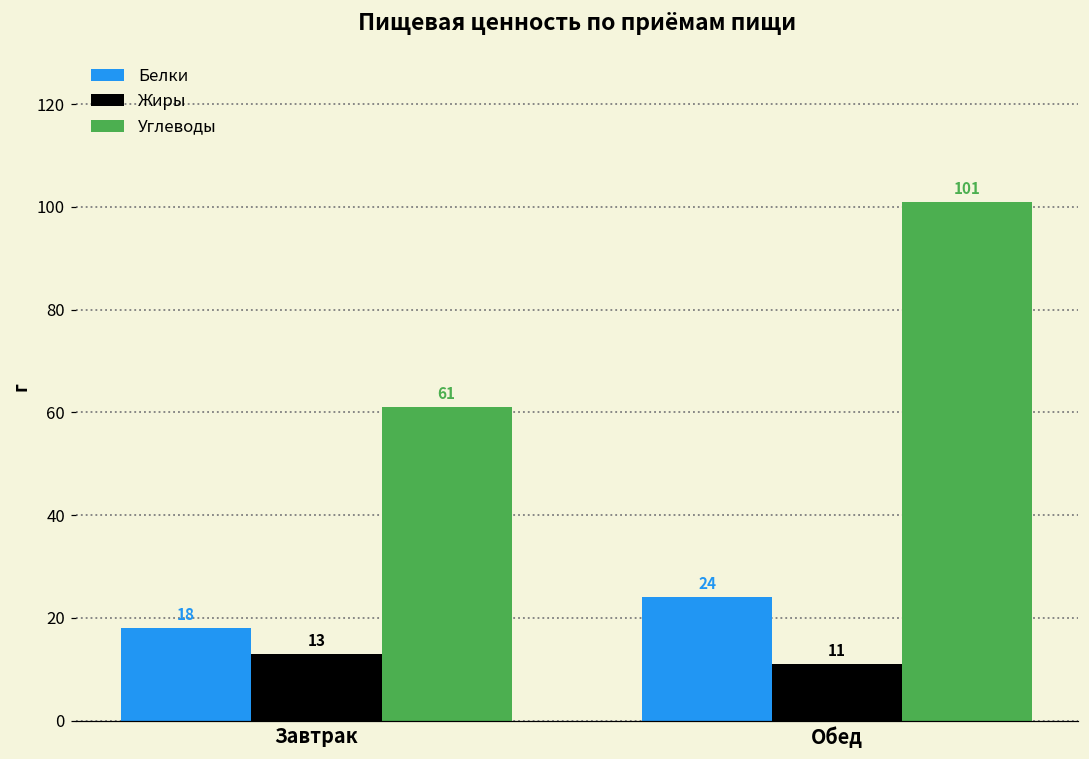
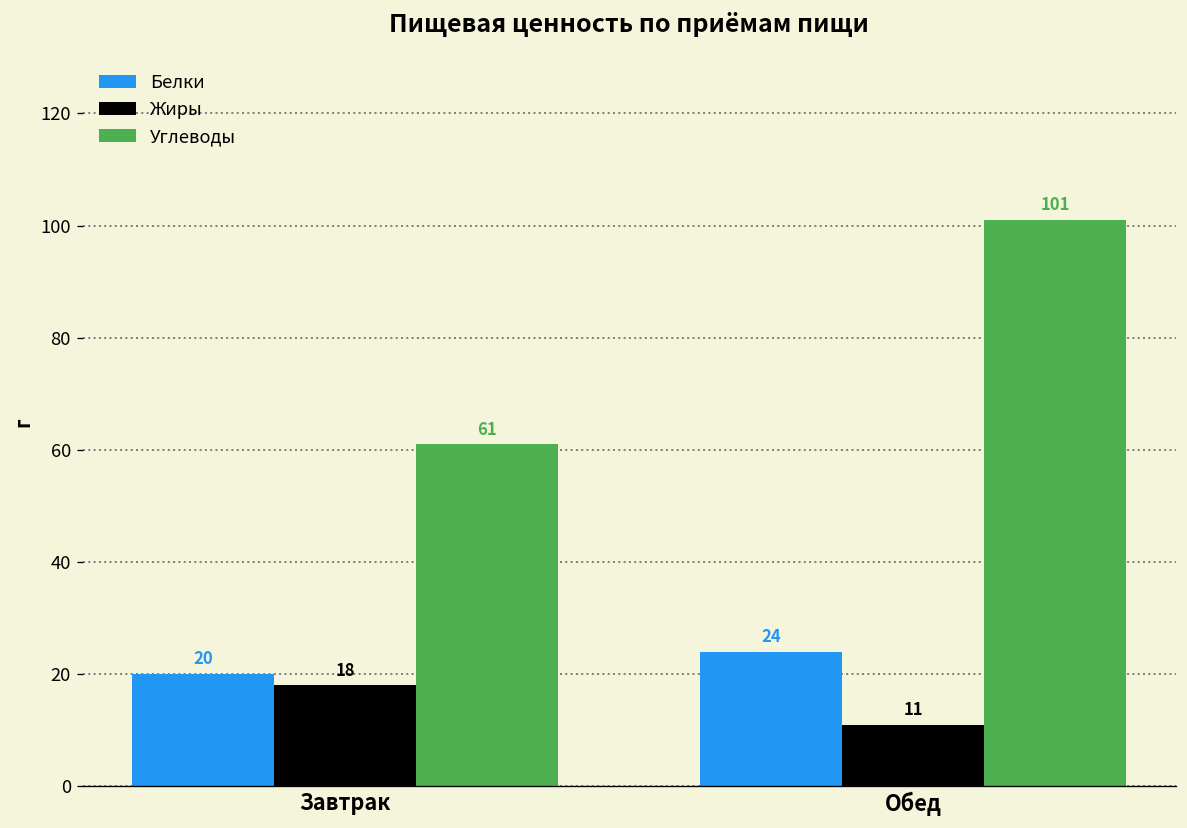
Белки, Завтрак: 18 -> 20
Жиры, Завтрак: 13 -> 18
